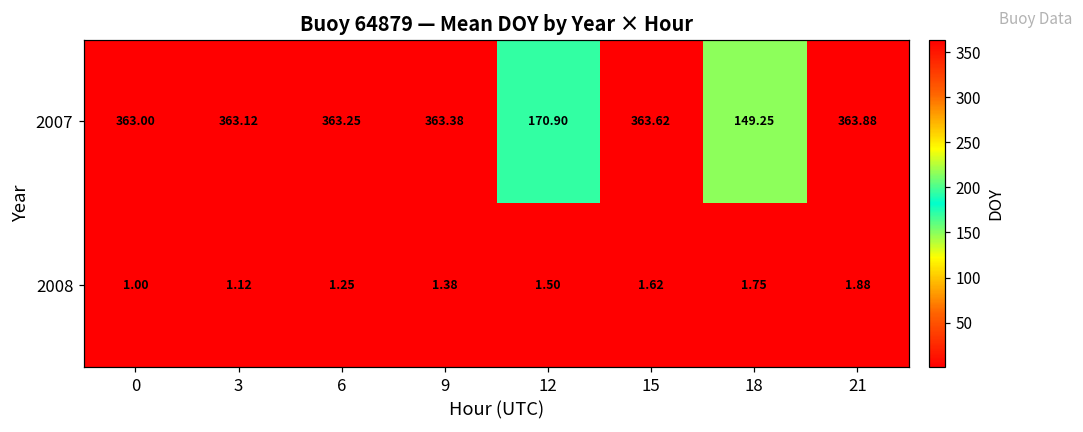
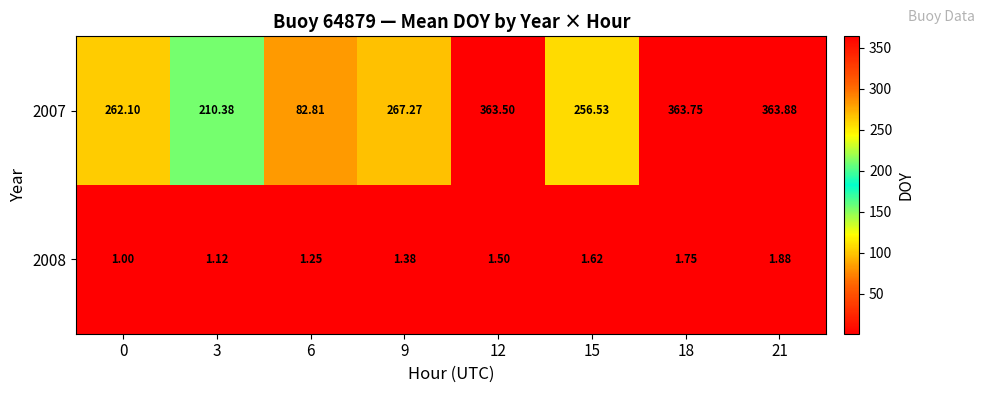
2007, 0: 363.00 -> 262.10
2007, 3: 363.12 -> 210.38
2007, 6: 363.25 -> 82.81
2007, 9: 363.38 -> 267.27
2007, 12: 170.90 -> 363.50
2007, 15: 363.62 -> 256.53
2007, 18: 149.25 -> 363.75
